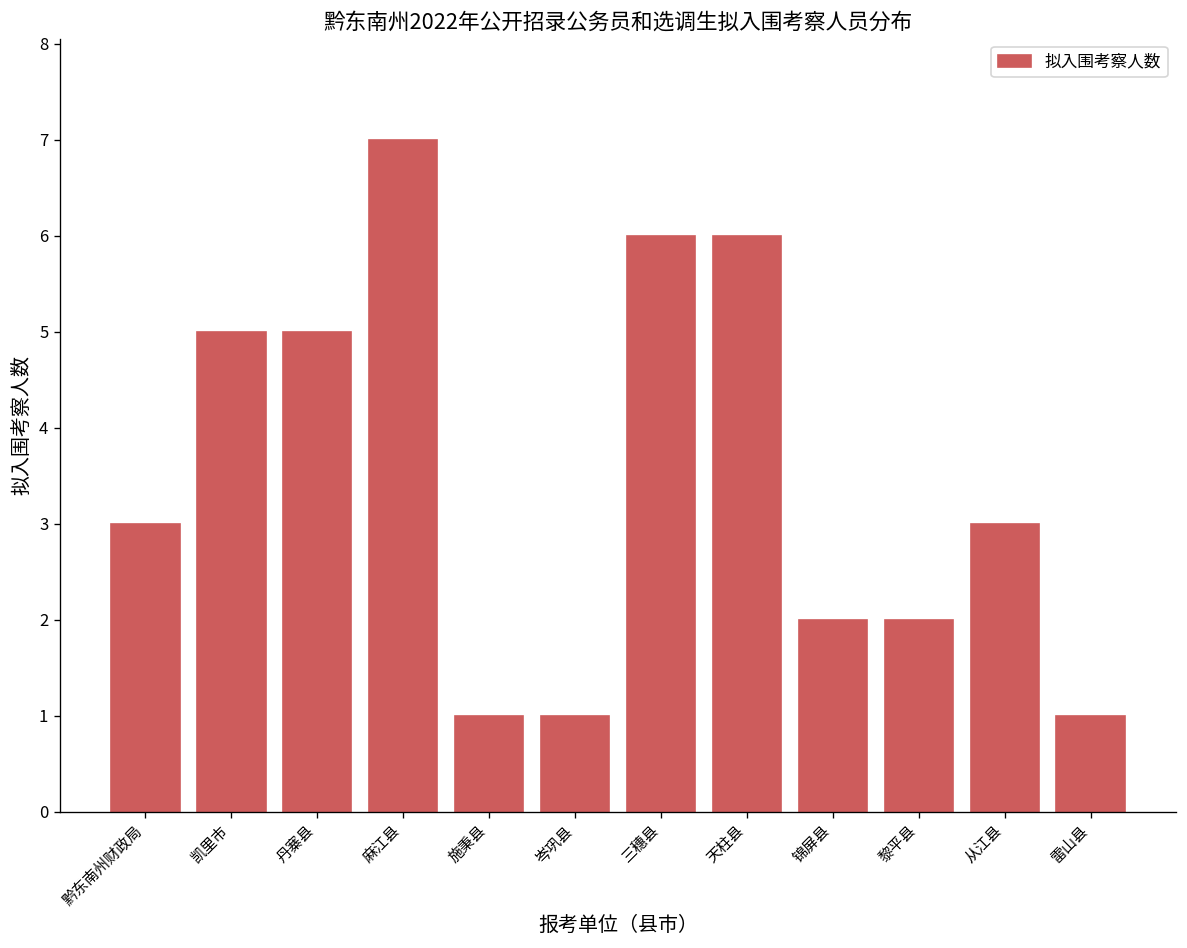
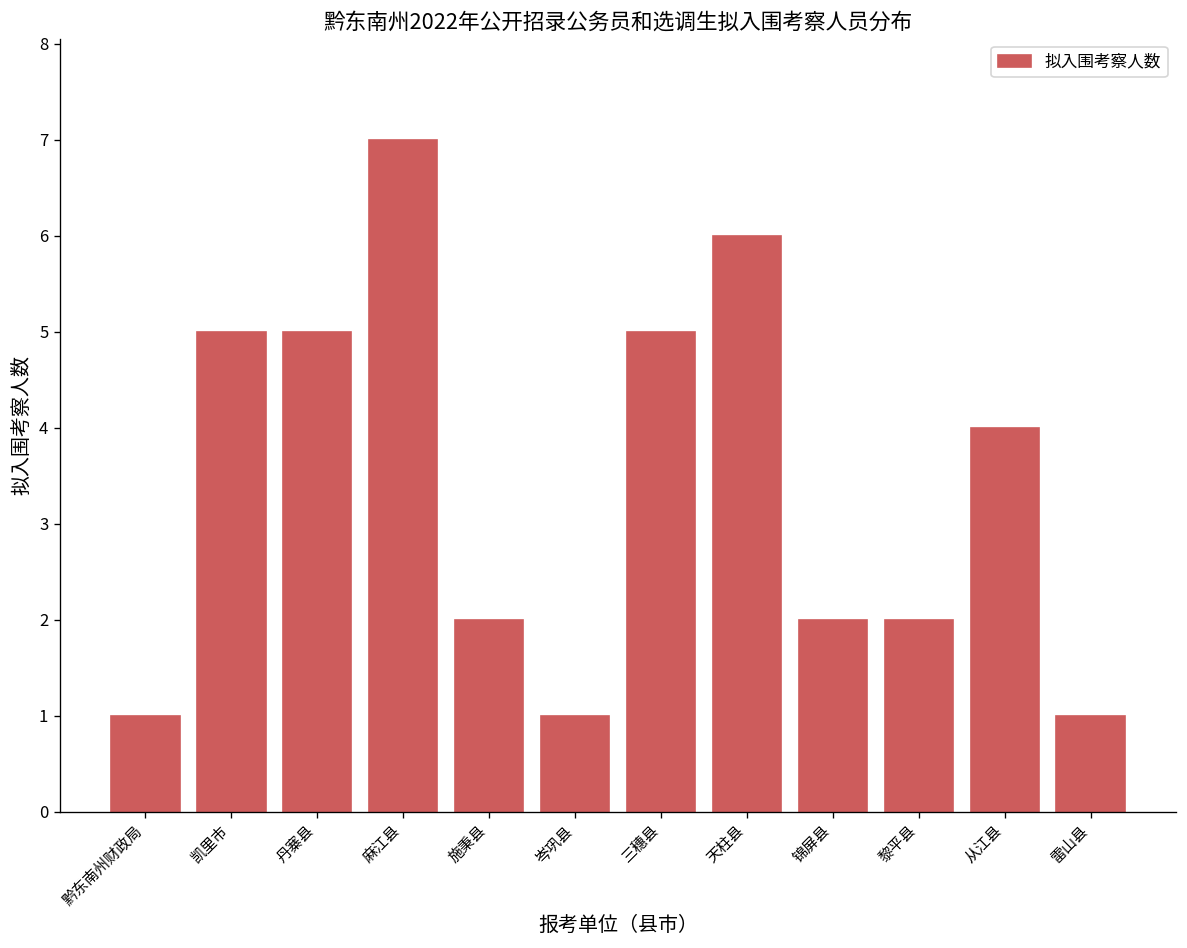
黔东南州财政局: 3 -> 1
施秉县: 1 -> 2
三穗县: 6 -> 5
从江县: 3 -> 4
